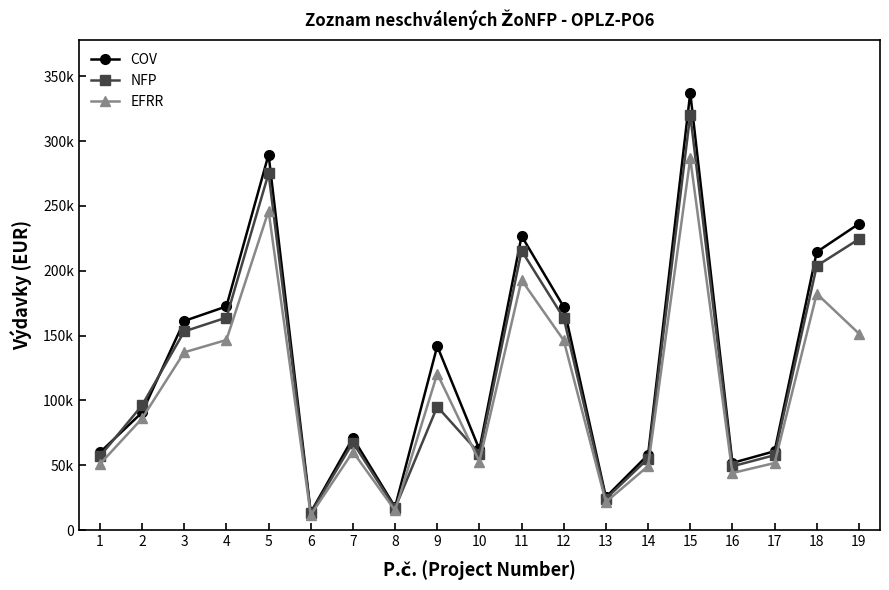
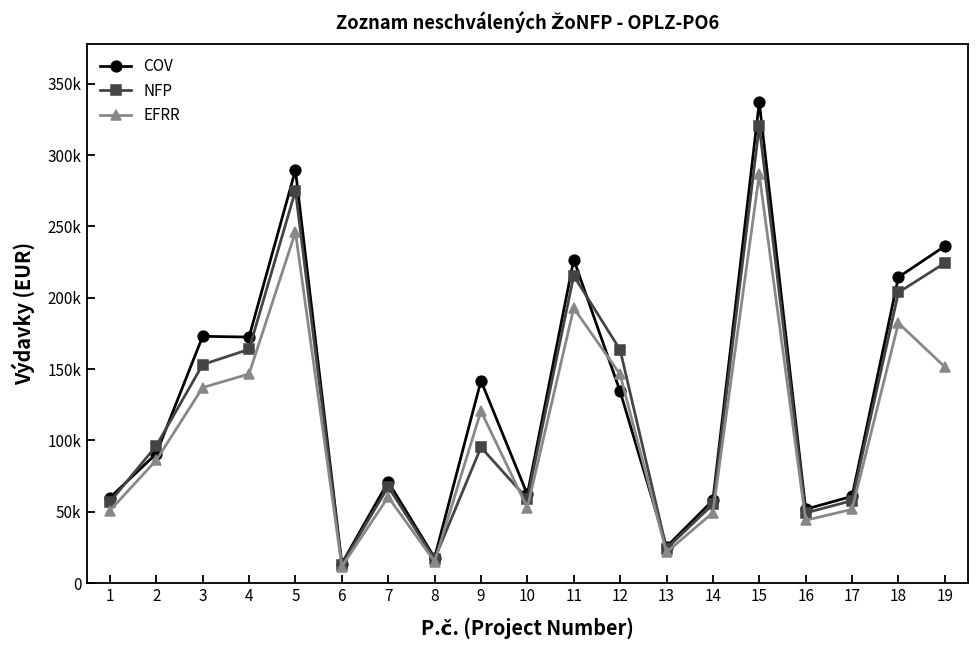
COV, 3: 161000 -> 173000
COV, 12: 172000 -> 134000
